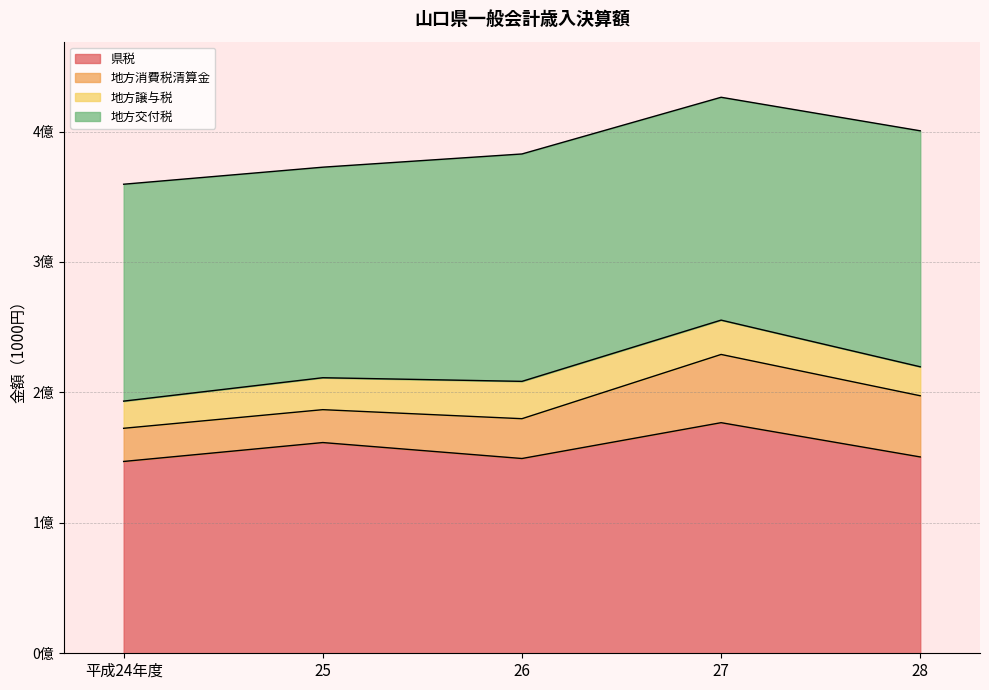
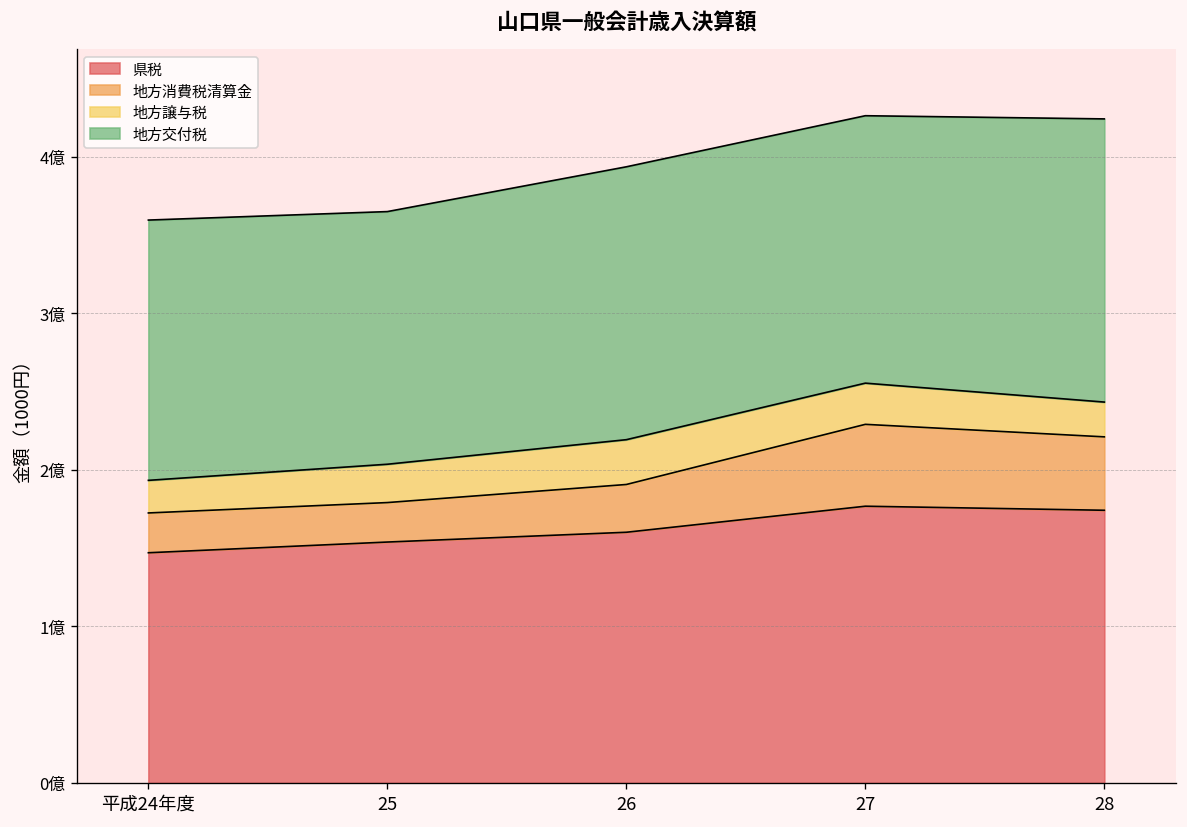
県税, 25: 1.62億 -> 1.54億
県税, 26: 1.49億 -> 1.60億
県税, 28: 1.51億 -> 1.74億
